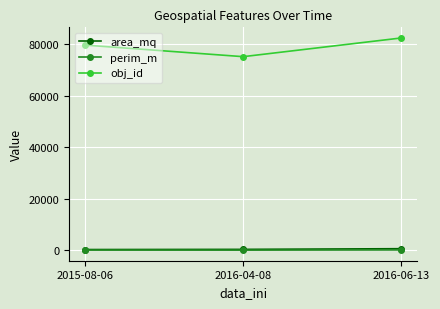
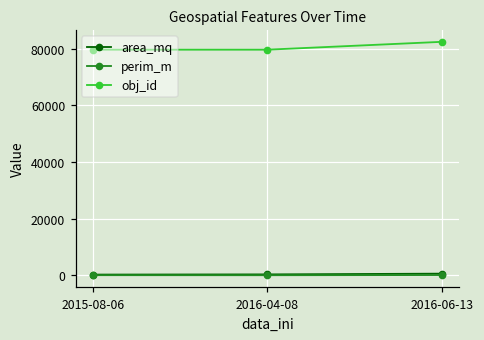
obj_id, 2016-04-08: 75000 -> 80000
